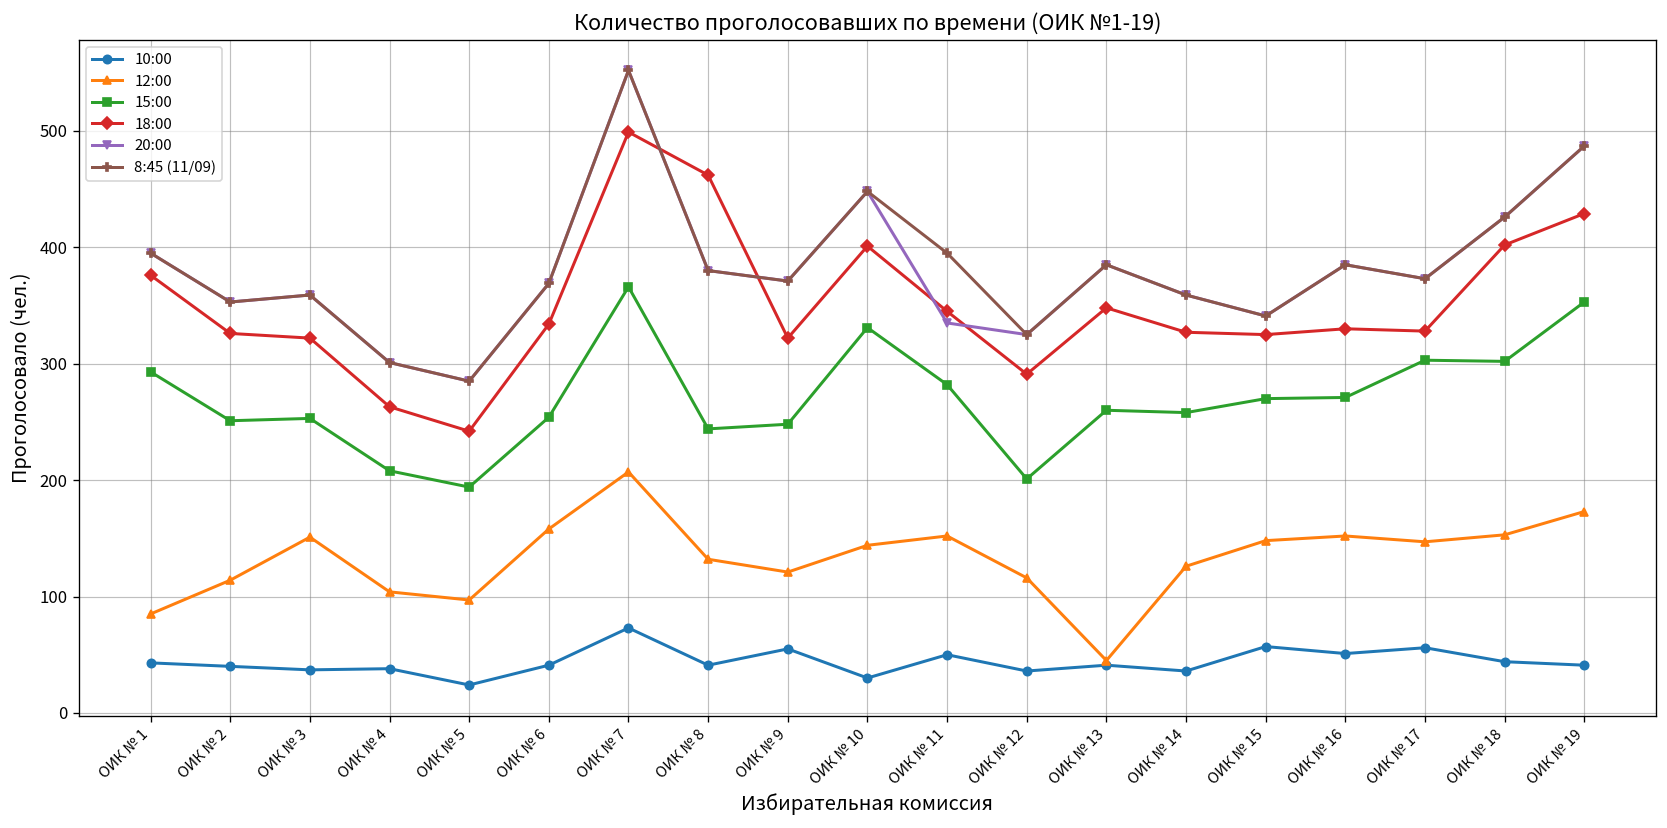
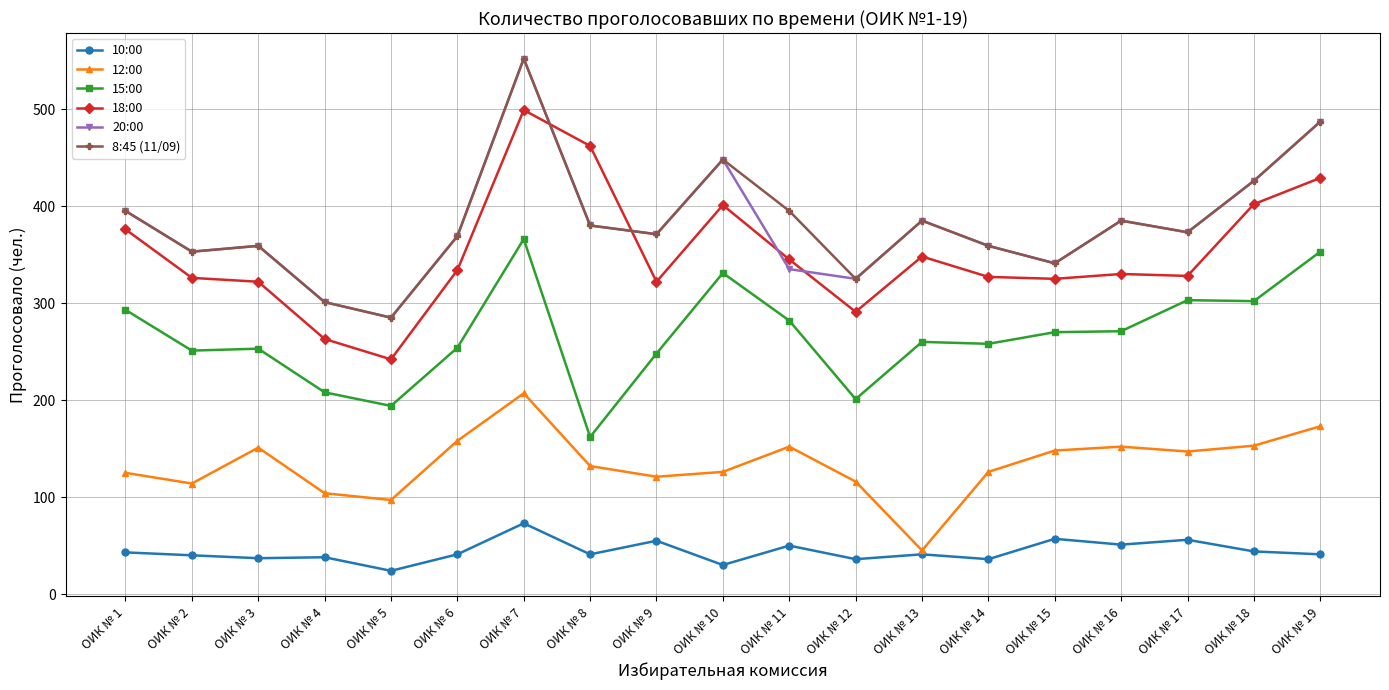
12:00, ОИК № 1: 90 -> 130
15:00, ОИК № 8: 240 -> 160
12:00, ОИК № 10: 140 -> 130
